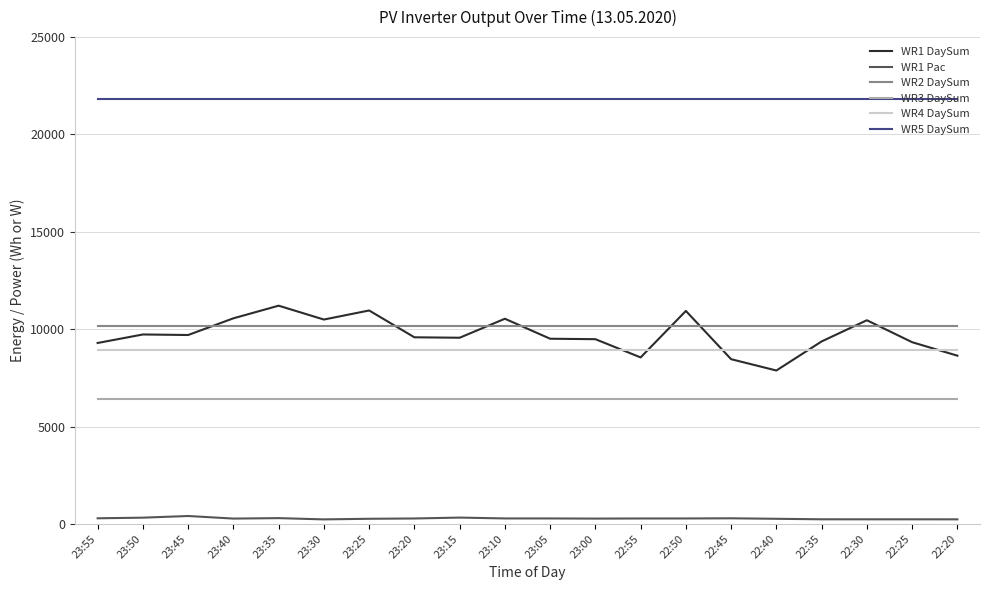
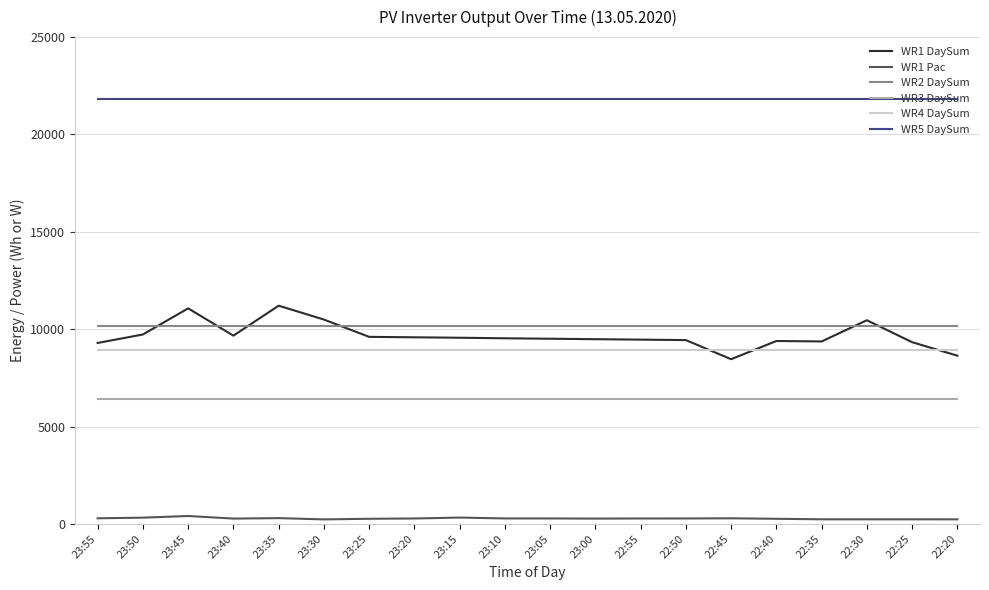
WR1 DaySum, 23:45: 9700 -> 11100
WR1 DaySum, 23:40: 10600 -> 9700
WR1 DaySum, 23:25: 11000 -> 9600
WR1 DaySum, 23:10: 10500 -> 9500
WR1 DaySum, 22:55: 8500 -> 9500
WR1 DaySum, 22:50: 10900 -> 9400
WR1 DaySum, 22:40: 7900 -> 9400
